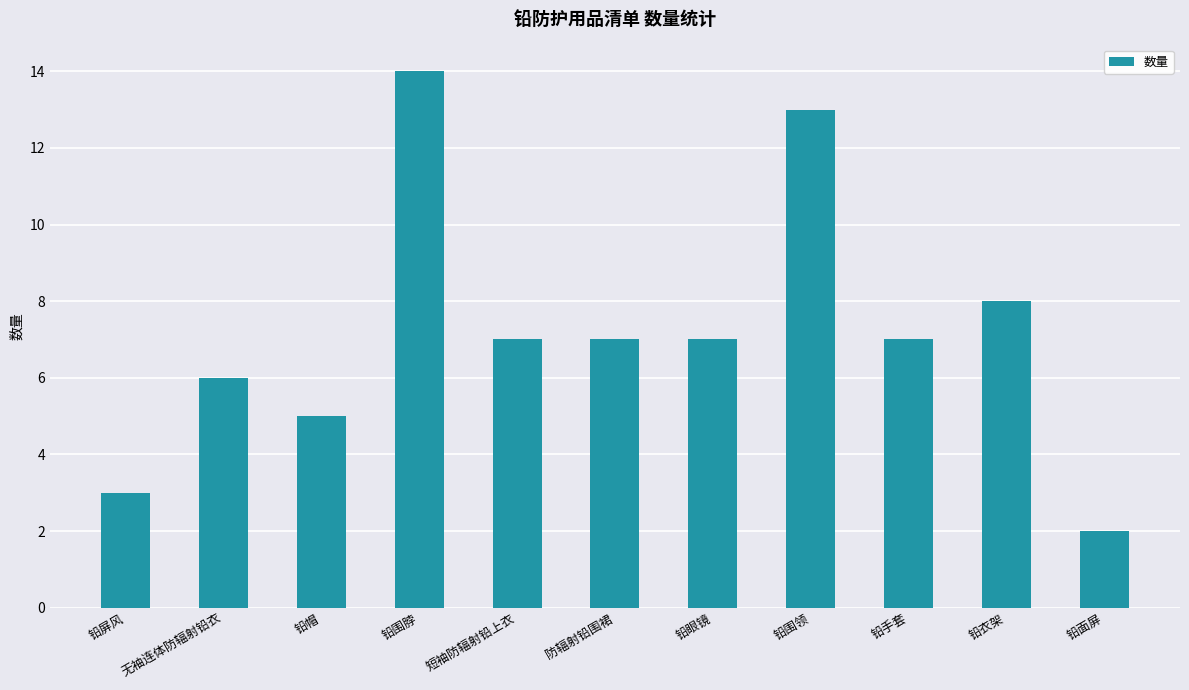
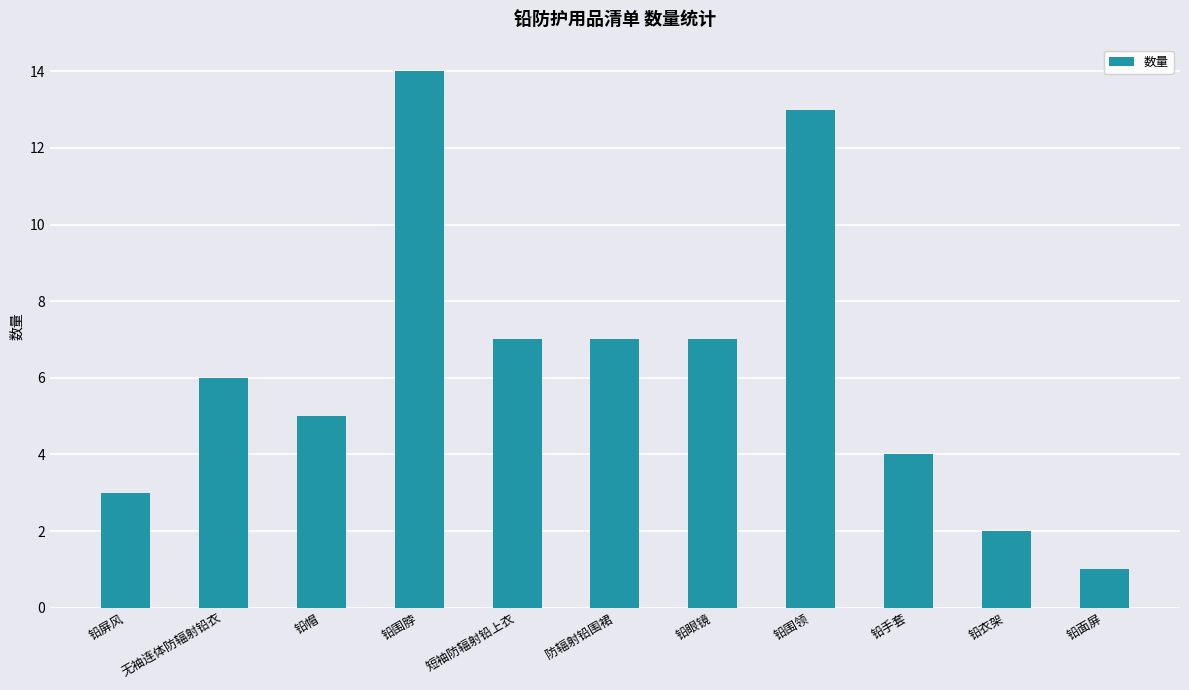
铅手套: 7 -> 4
铅衣架: 8 -> 2
铅面屏: 2 -> 1
